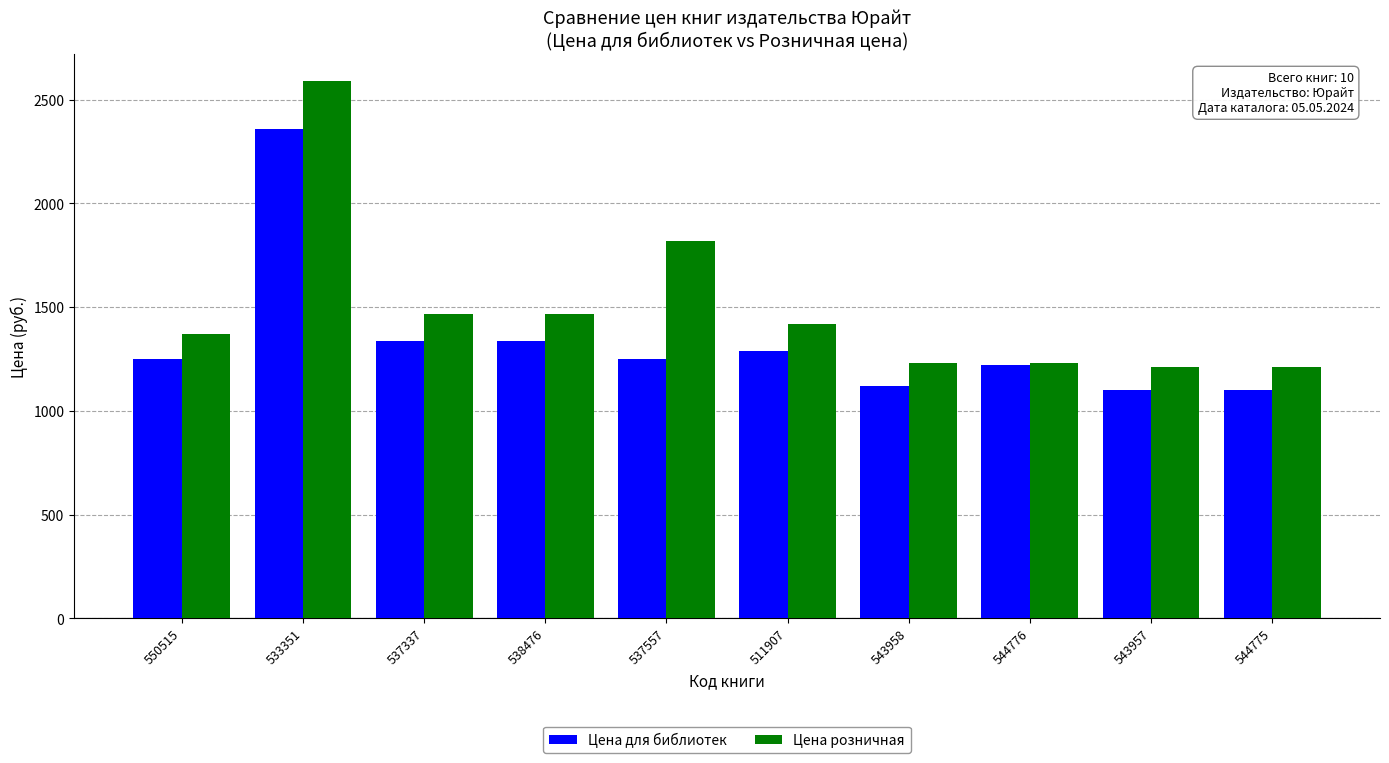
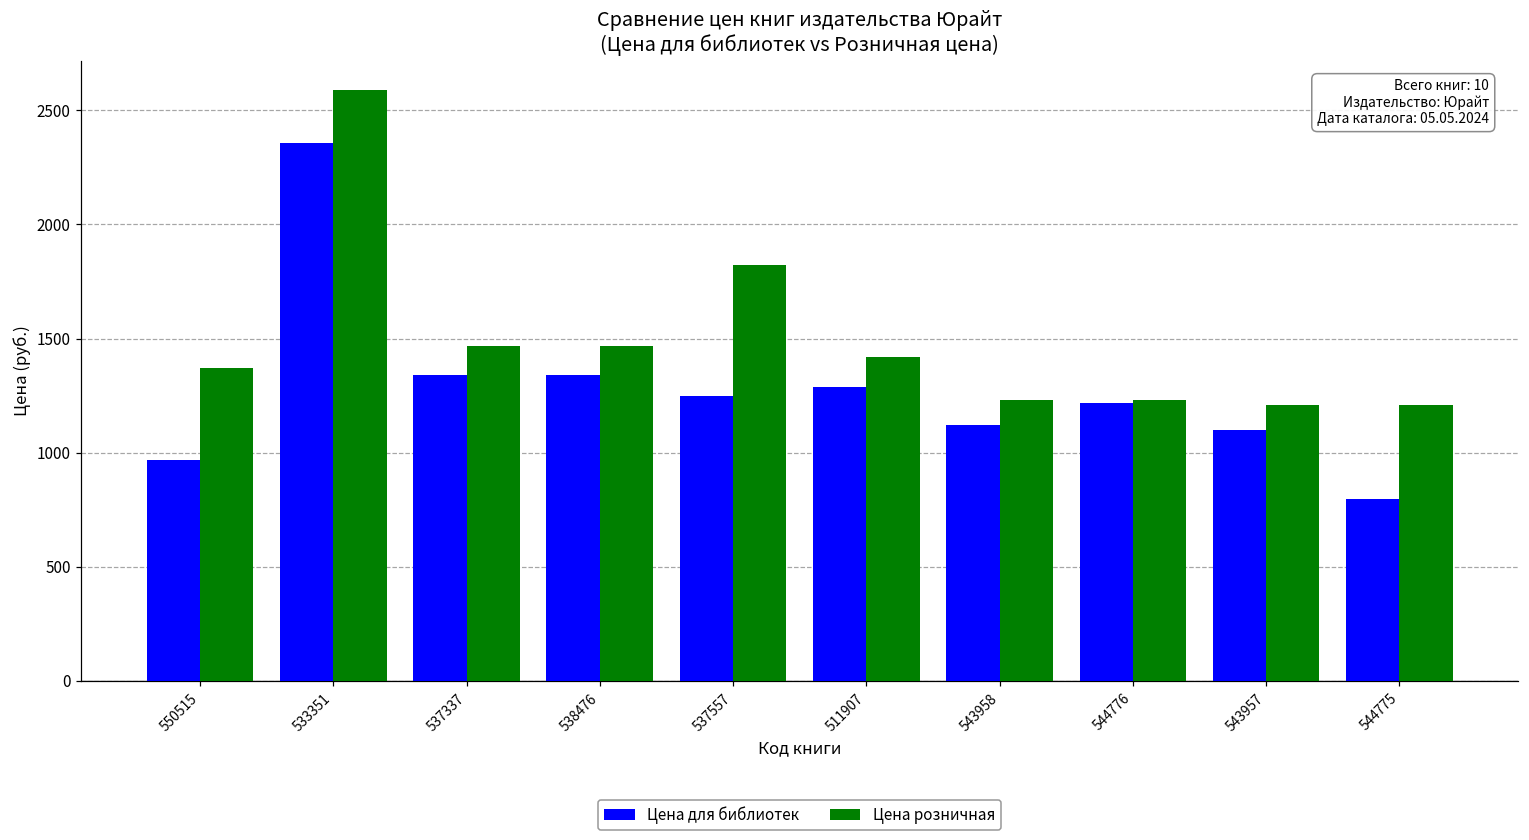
Цена для библиотек, 550515: 1250 -> 970
Цена для библиотек, 544775: 1100 -> 800
